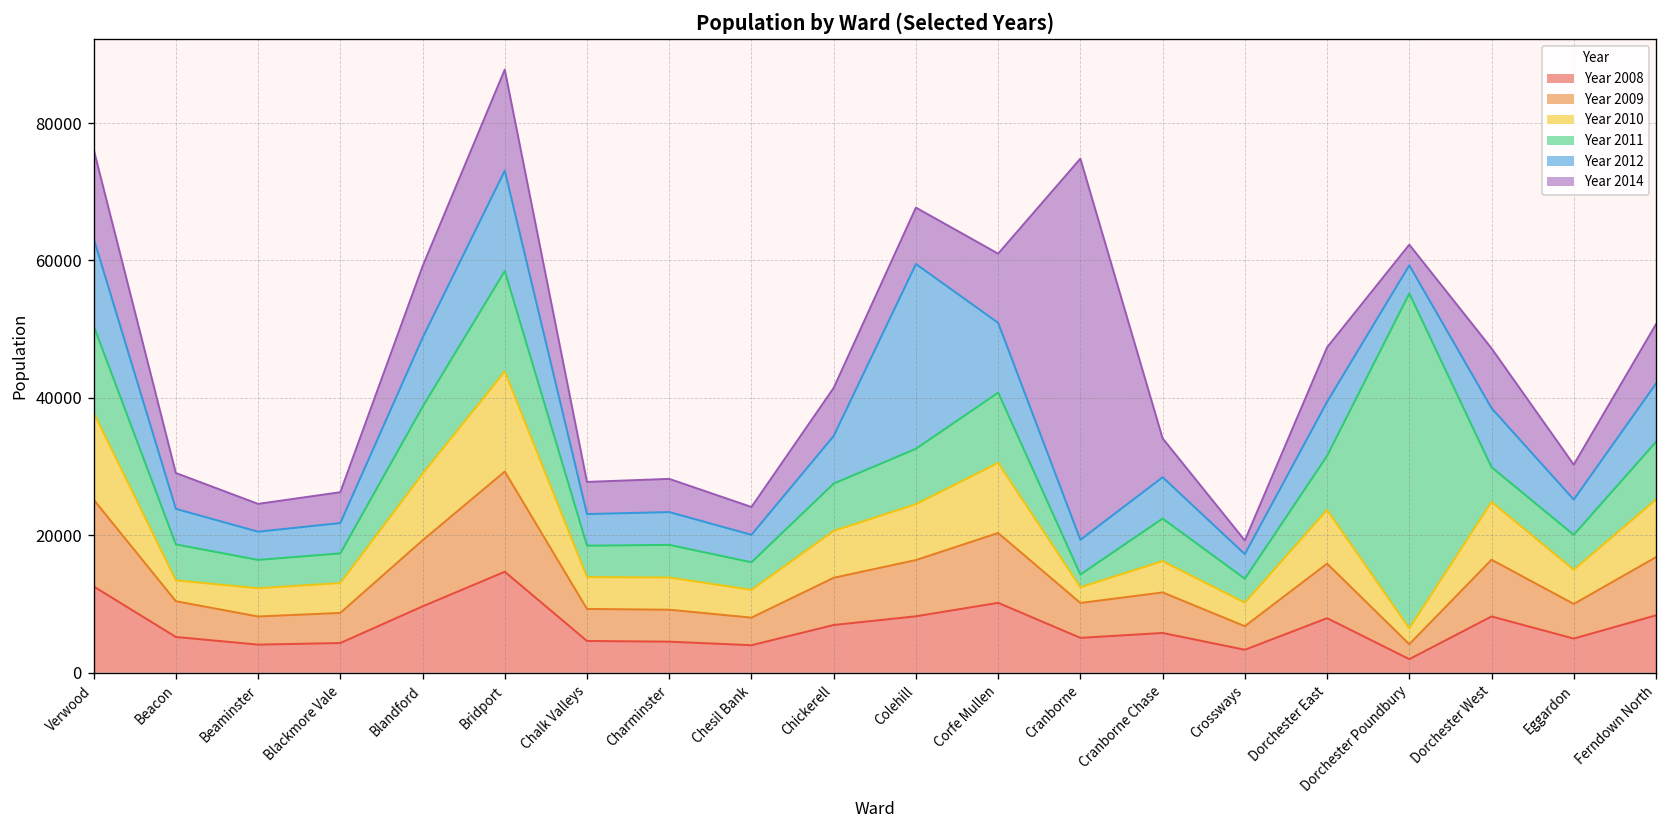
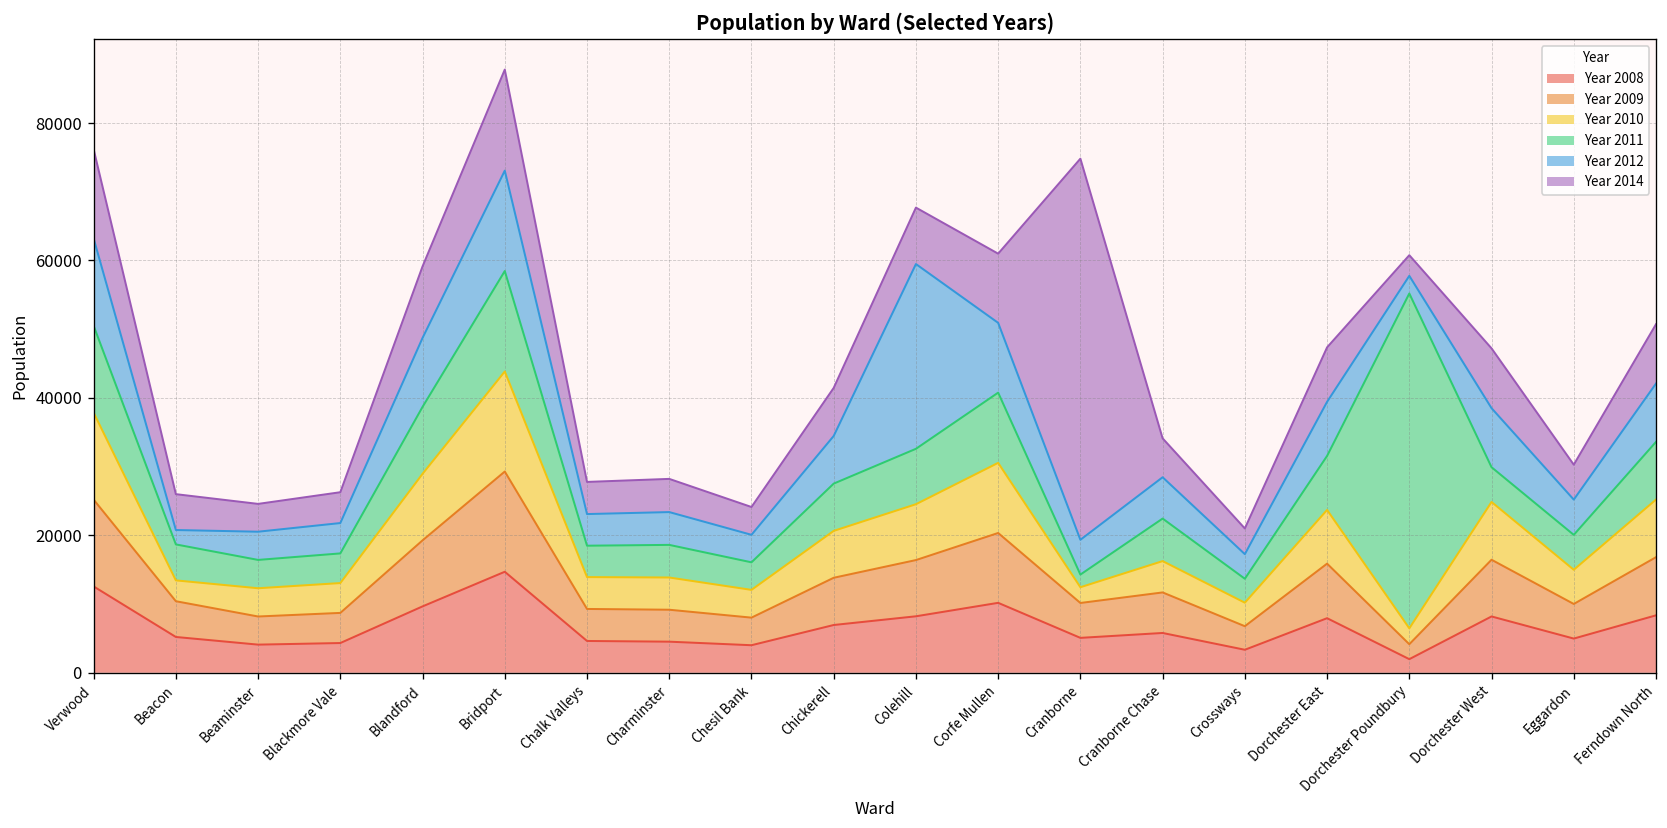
Year 2012, Beacon: 5000 -> 2000
Year 2014, Crossways: 2000 -> 4000
Year 2012, Dorchester Poundbury: 4000 -> 3000
